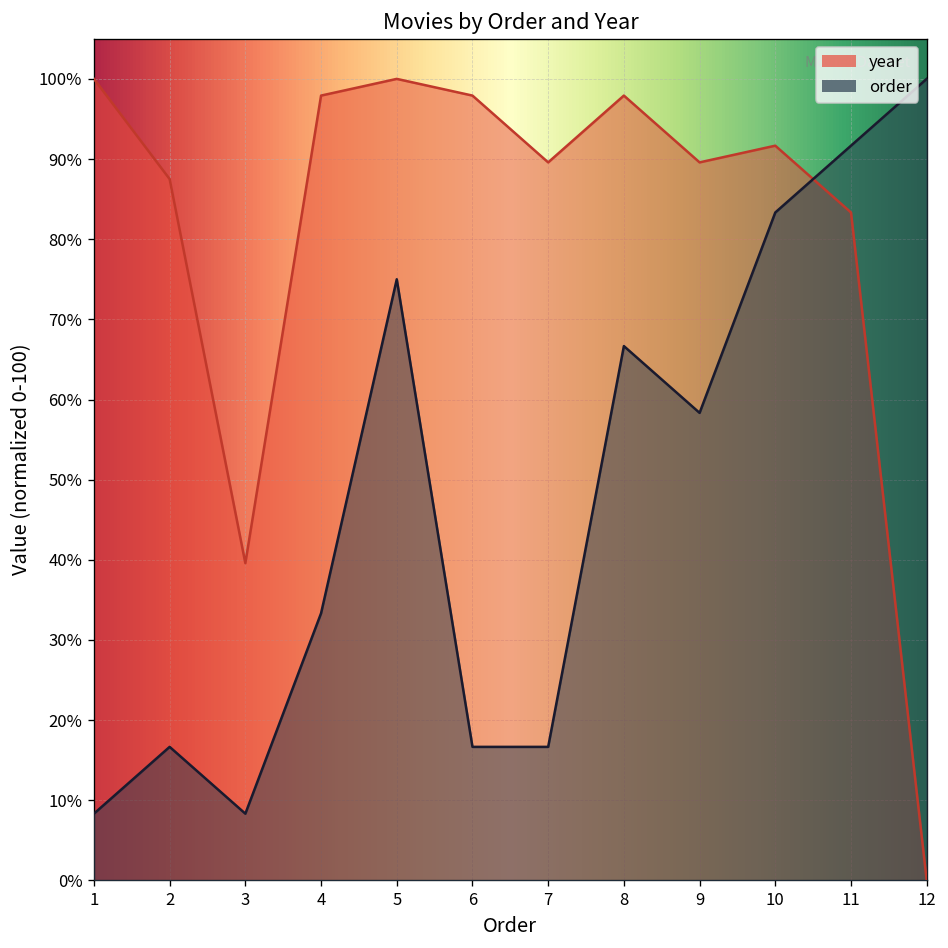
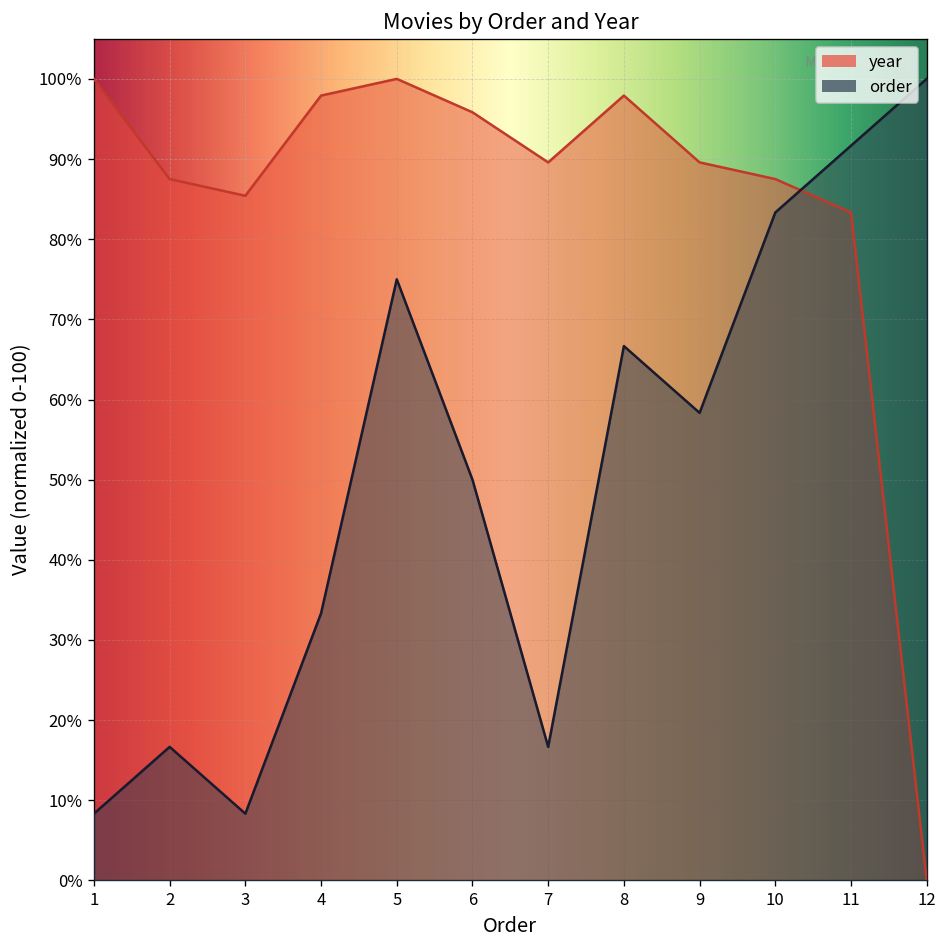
year, 3: 40% -> 85%
year, 6: 98% -> 96%
order, 6: 17% -> 50%
year, 10: 92% -> 88%
